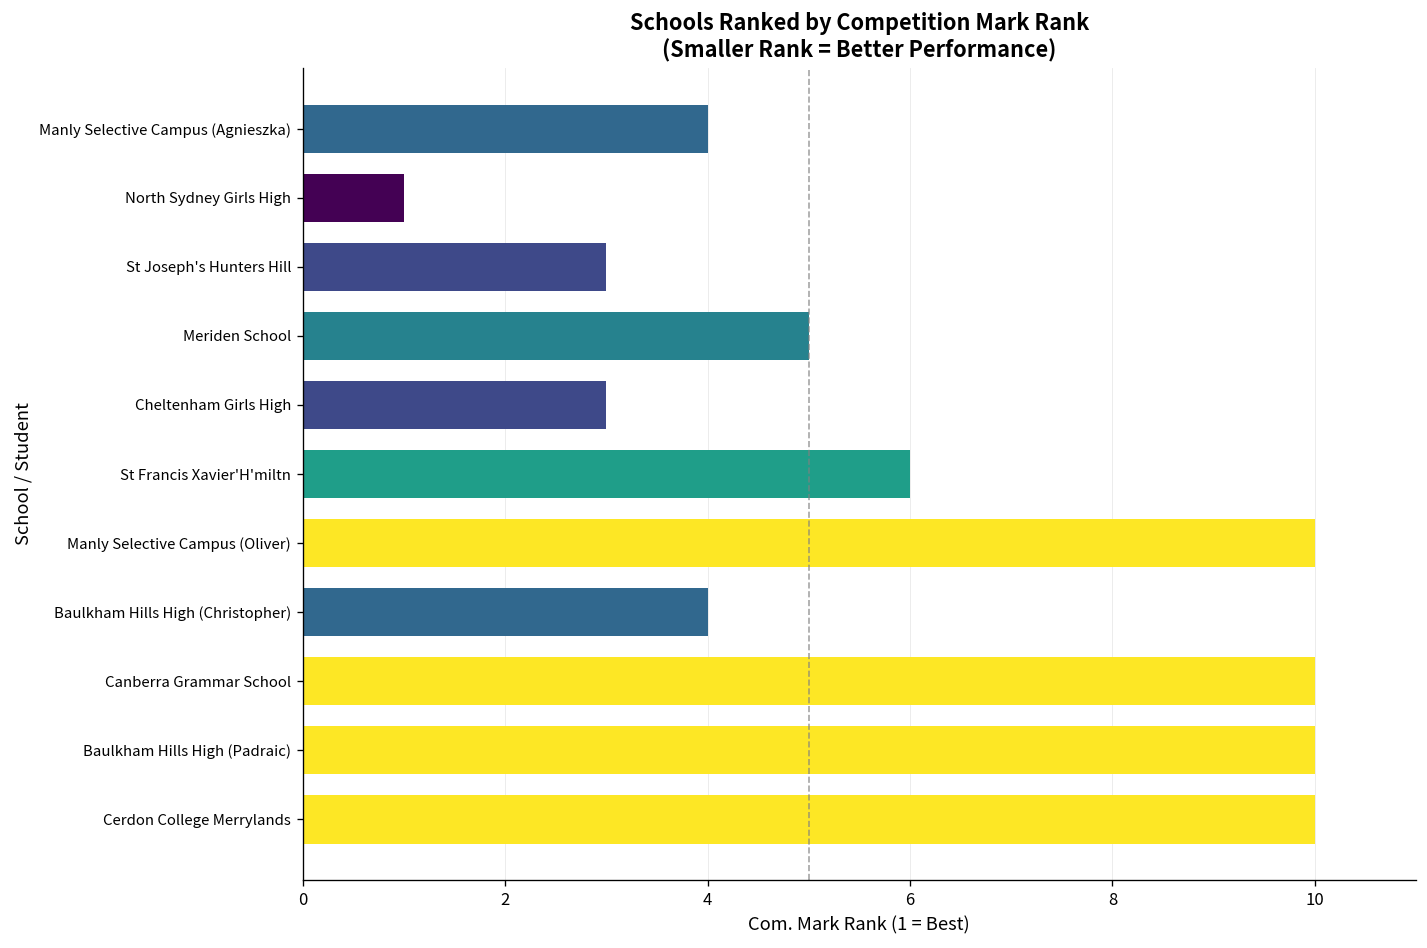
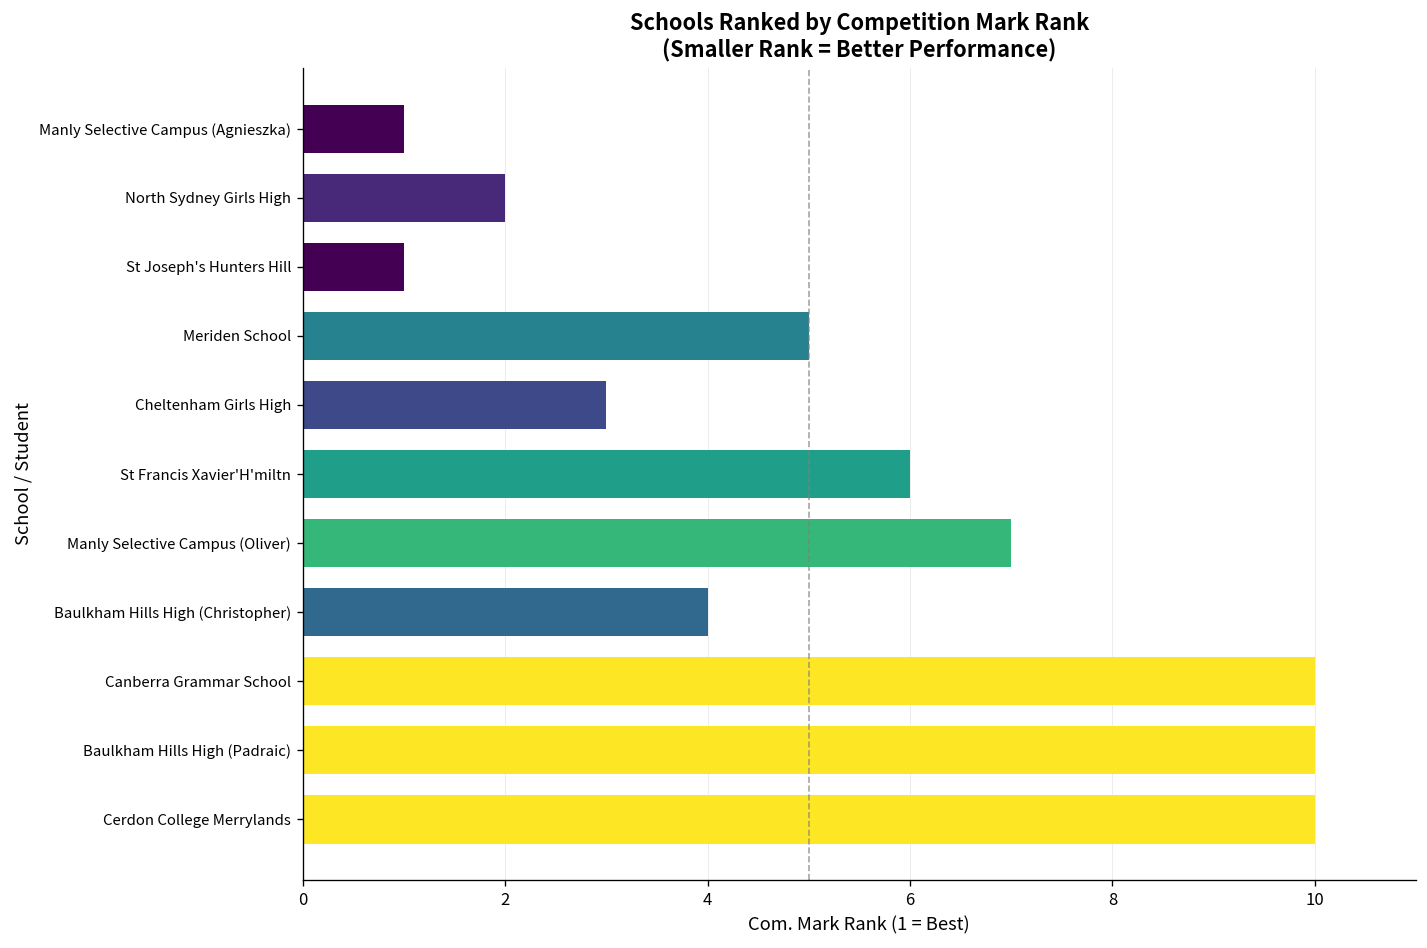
Manly Selective Campus (Agnieszka): 4 -> 1
North Sydney Girls High: 1 -> 2
St Joseph's Hunters Hill: 3 -> 1
Manly Selective Campus (Oliver): 10 -> 7
